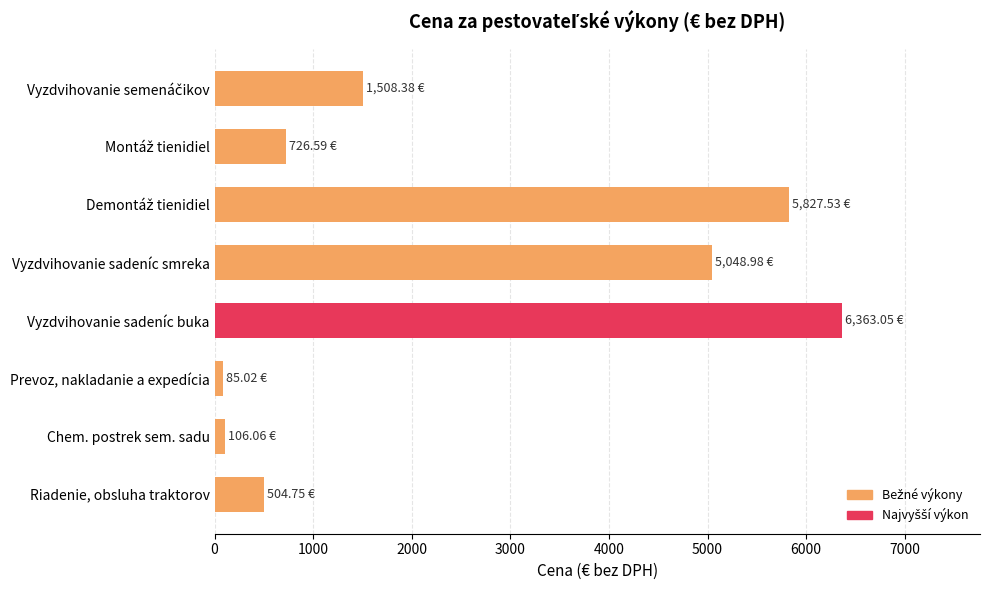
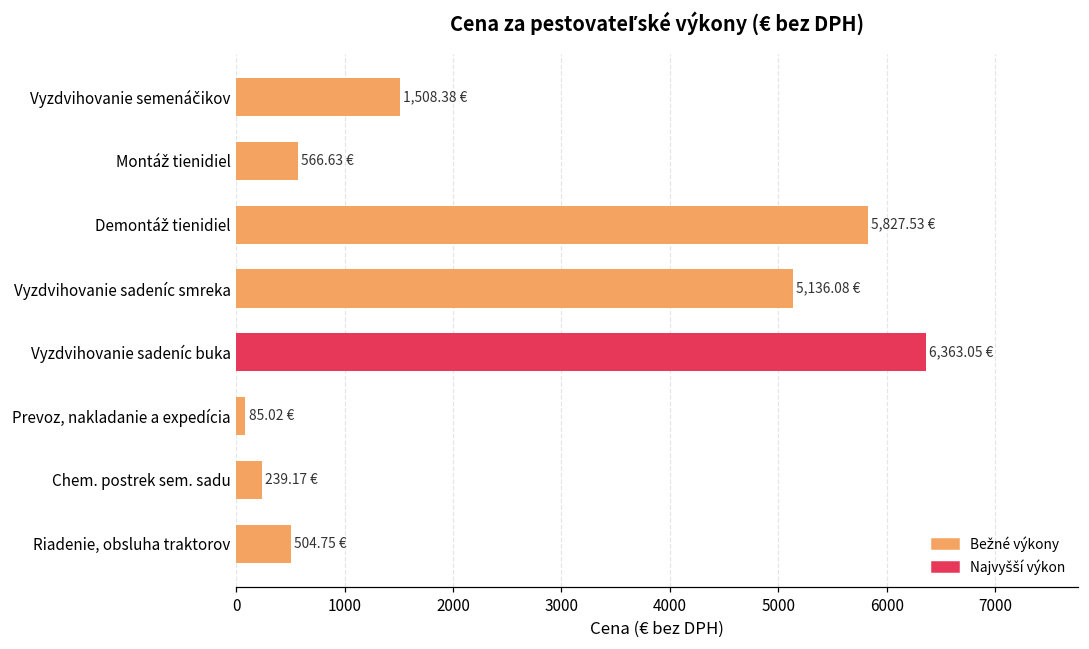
Montáž tienidiel: 726.59 -> 566.63
Vyzdvihovanie sadeníc smreka: 5,048.98 -> 5,136.08
Chem. postrek sem. sadu: 106.06 -> 239.17
